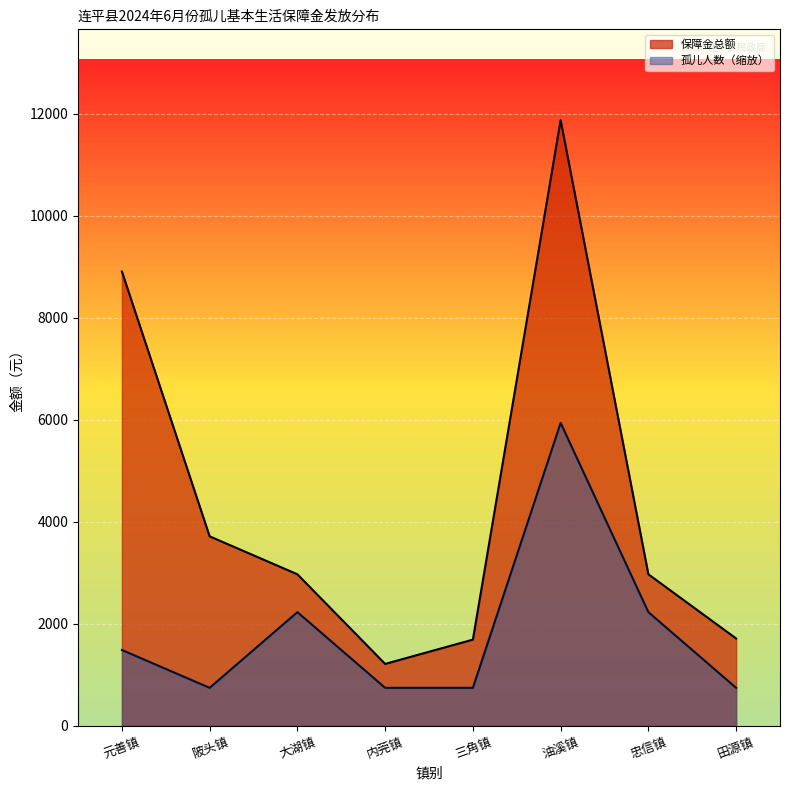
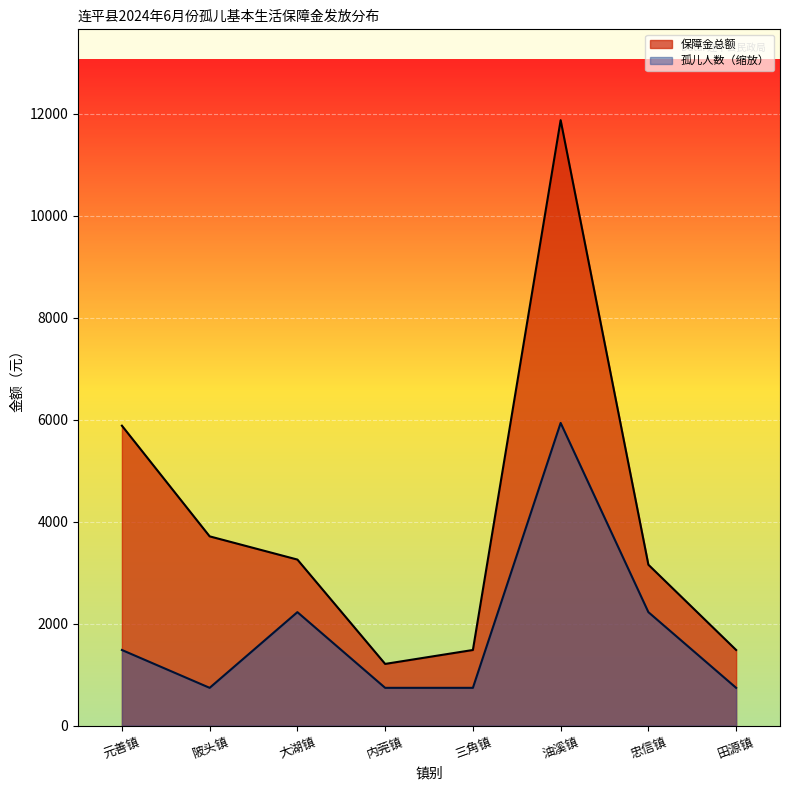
保障金总额, 元善镇: 8900 -> 5900
保障金总额, 大湖镇: 3000 -> 3300
保障金总额, 三角镇: 1700 -> 1500
保障金总额, 忠信镇: 3000 -> 3200
保障金总额, 田源镇: 1700 -> 1500
